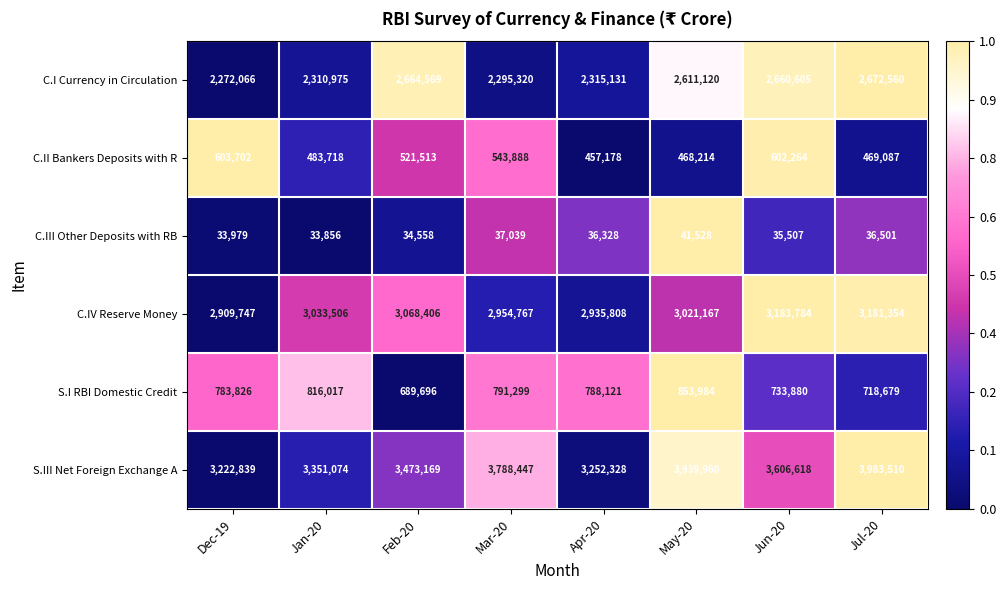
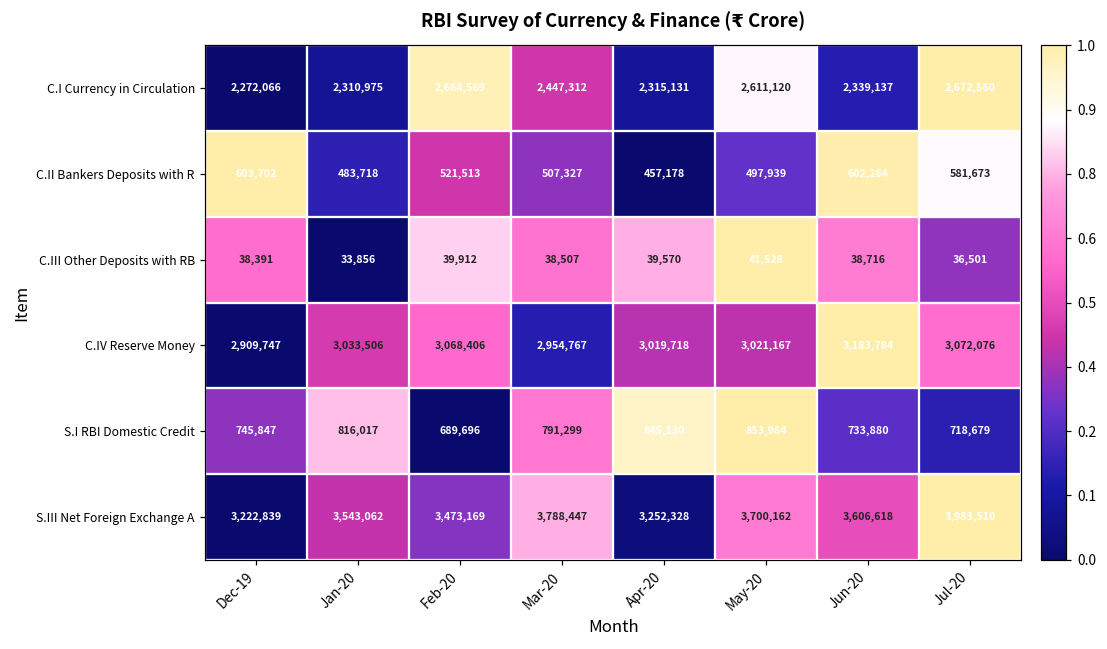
C.I Currency in Circulation, Mar-20: 2,295,320 -> 2,447,312
C.I Currency in Circulation, Jun-20: 2,660,605 -> 2,339,137
C.II Bankers Deposits with R, Mar-20: 543,888 -> 507,327
C.II Bankers Deposits with R, May-20: 468,214 -> 497,939
C.II Bankers Deposits with R, Jul-20: 469,087 -> 581,673
C.III Other Deposits with RB, Dec-19: 33,979 -> 38,391
C.III Other Deposits with RB, Feb-20: 34,558 -> 39,912
C.III Other Deposits with RB, Mar-20: 37,039 -> 38,507
C.III Other Deposits with RB, Apr-20: 36,328 -> 39,570
C.III Other Deposits with RB, Jun-20: 35,507 -> 38,716
C.IV Reserve Money, Apr-20: 2,935,808 -> 3,019,718
C.IV Reserve Money, Jul-20: 3,181,354 -> 3,072,076
S.I RBI Domestic Credit, Dec-19: 783,826 -> 745,847
S.I RBI Domestic Credit, Apr-20: 788,121 -> 845,130
S.III Net Foreign Exchange A, Jan-20: 3,351,074 -> 3,543,062
S.III Net Foreign Exchange A, May-20: 3,939,960 -> 3,700,162
